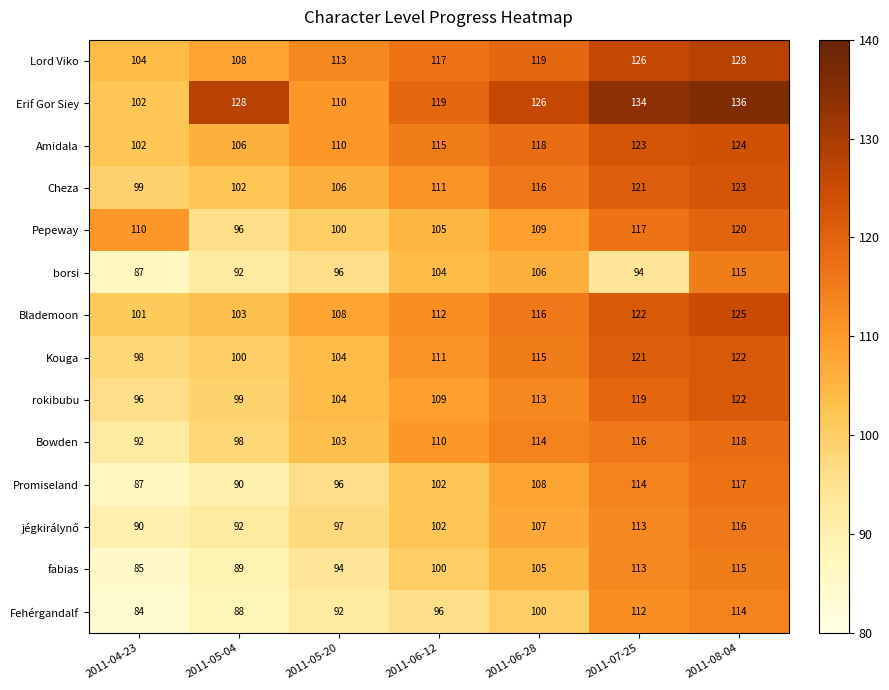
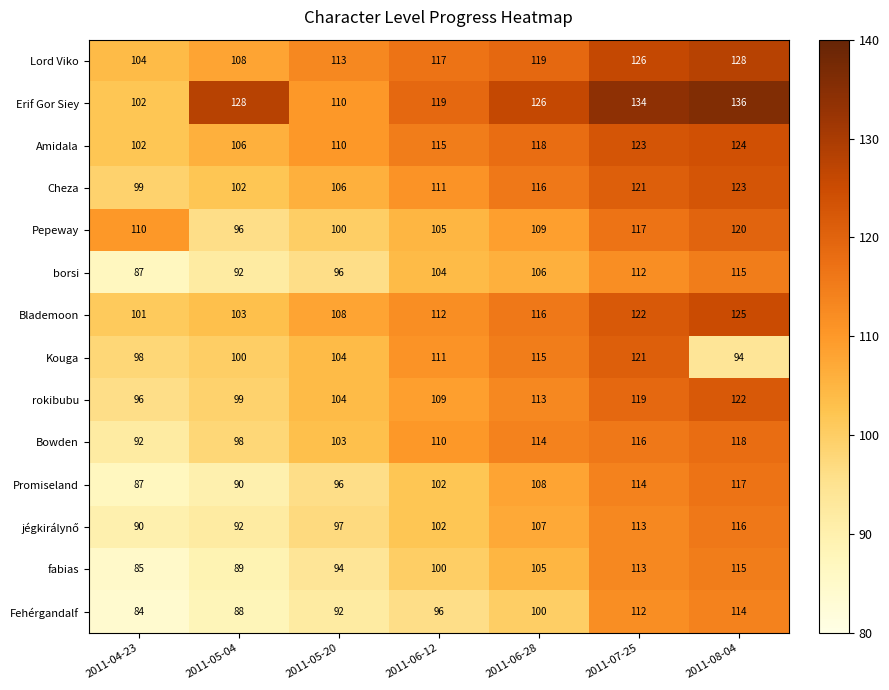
borsi, 2011-07-25: 94 -> 112
Kouga, 2011-08-04: 122 -> 94
